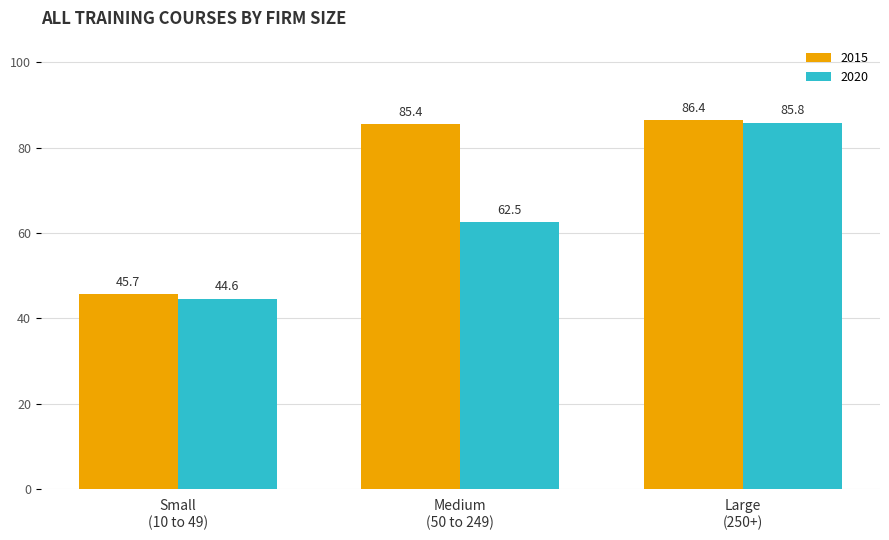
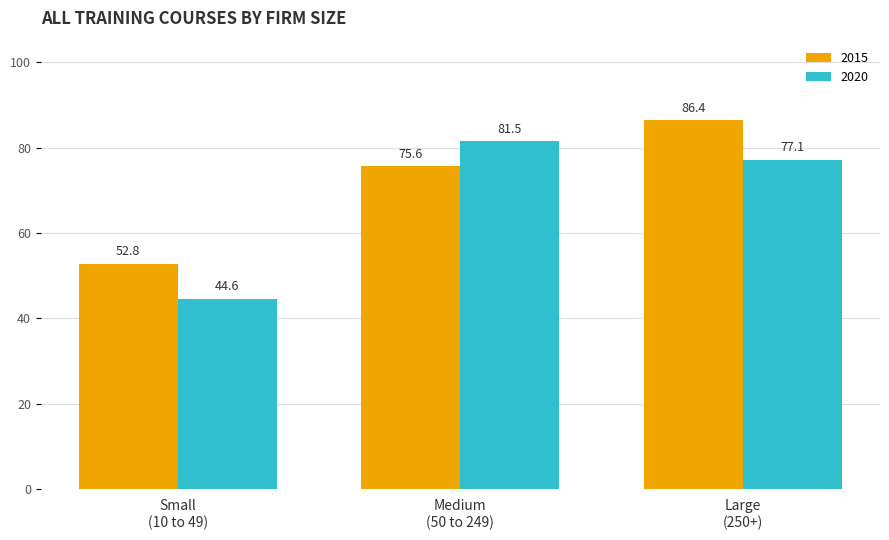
2015, Small (10 to 49): 45.7 -> 52.8
2015, Medium (50 to 249): 85.4 -> 75.6
2020, Medium (50 to 249): 62.5 -> 81.5
2020, Large (250+): 85.8 -> 77.1
